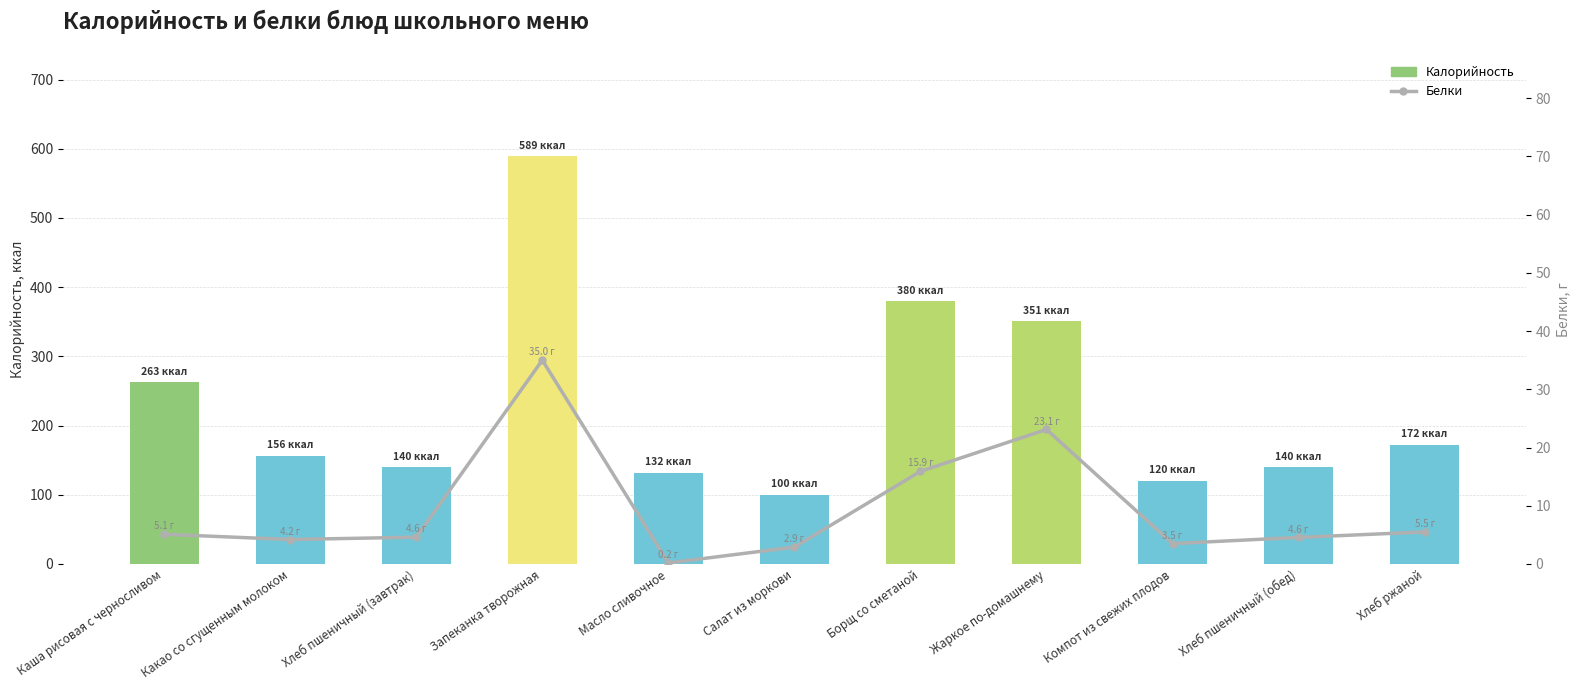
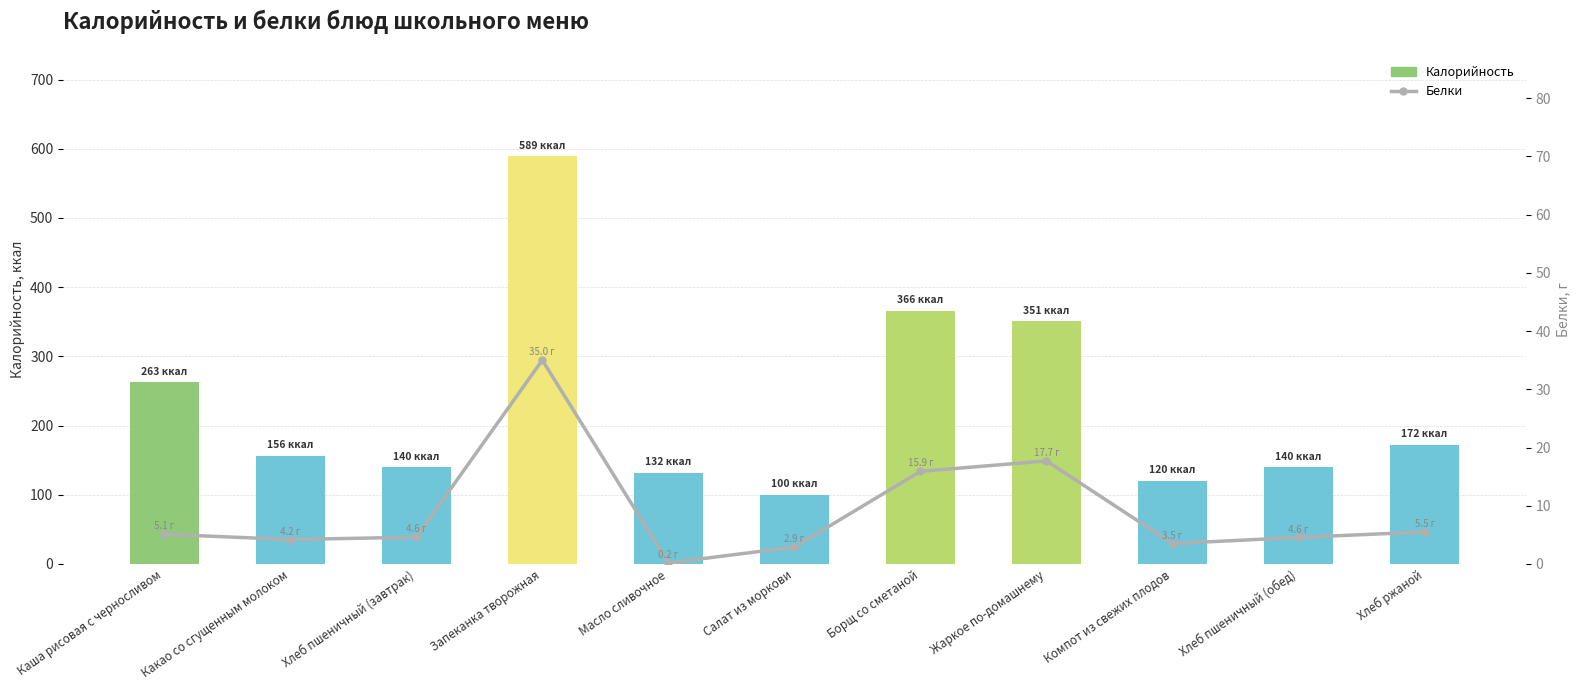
Калорийность, Борщ со сметаной: 380 -> 366
Белки, Жаркое по-домашнему: 23.1 -> 17.7
